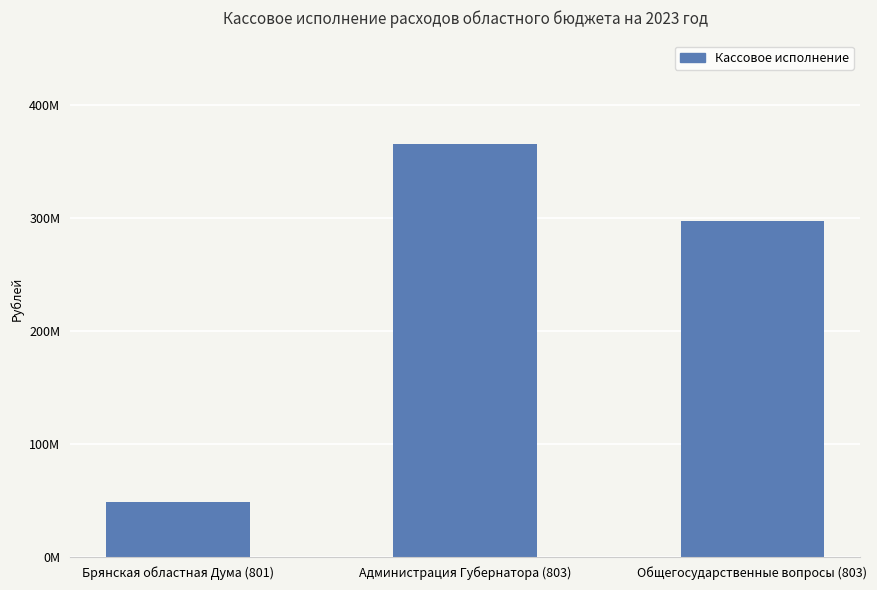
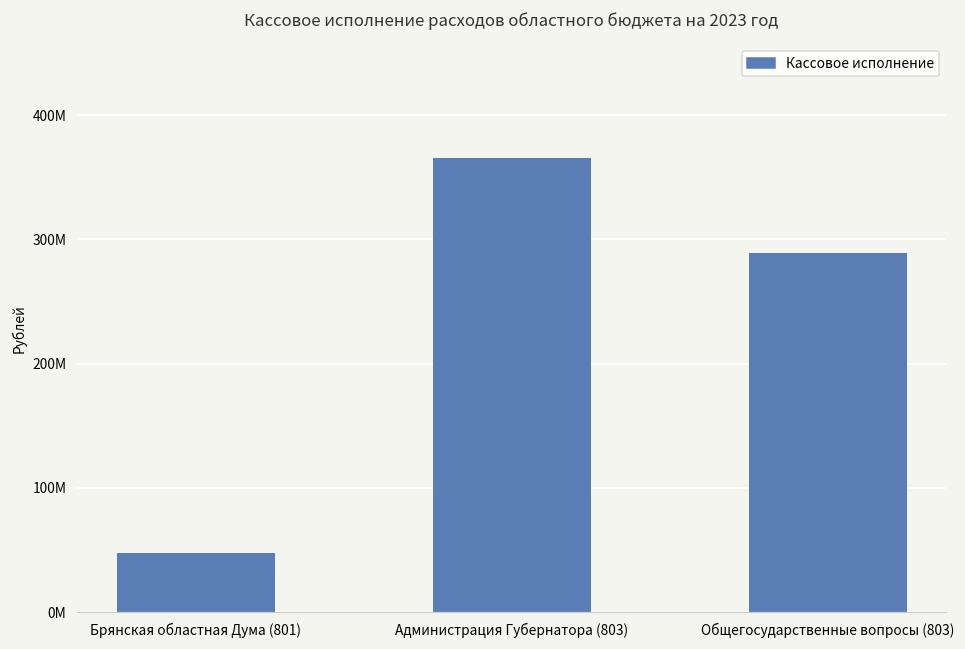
Общегосударственные вопросы (803): 297000000 -> 289000000
